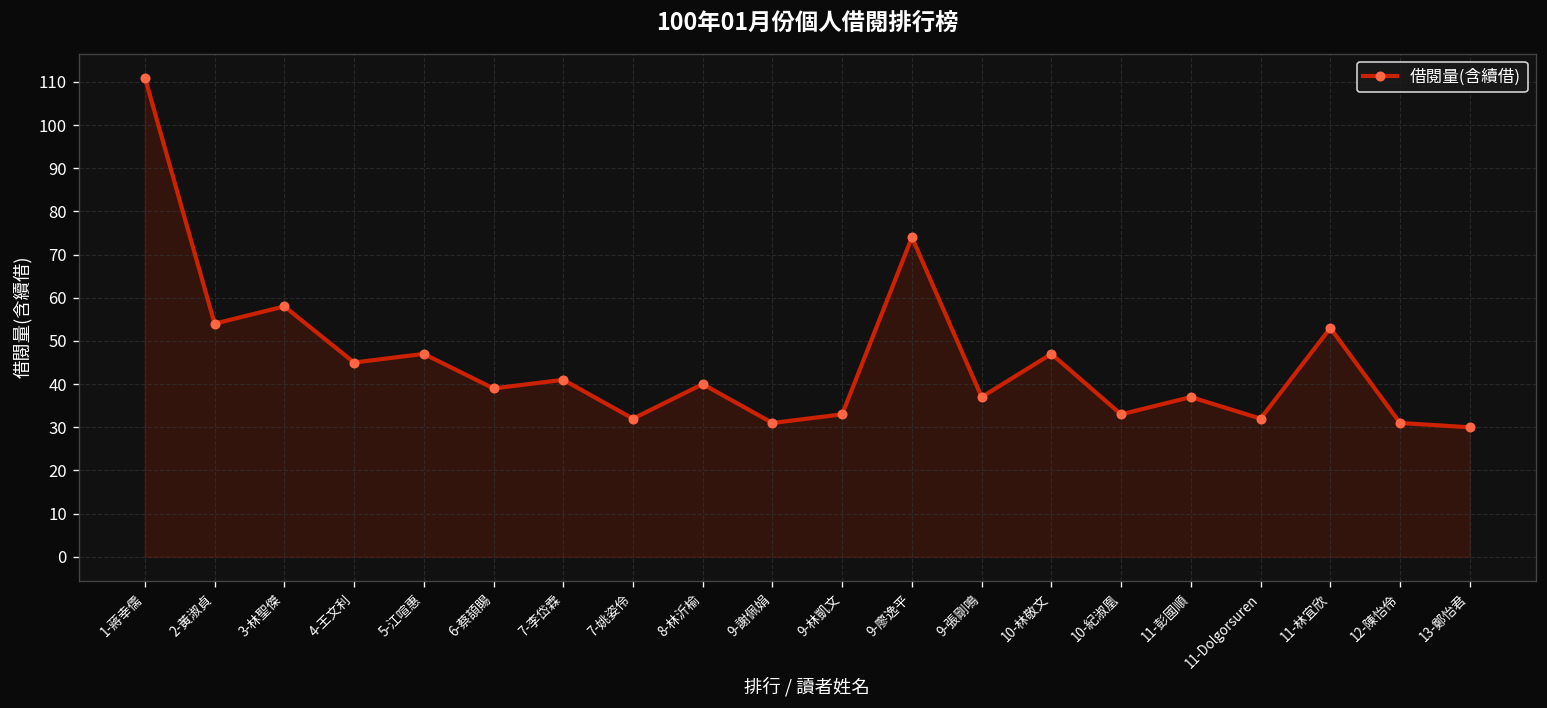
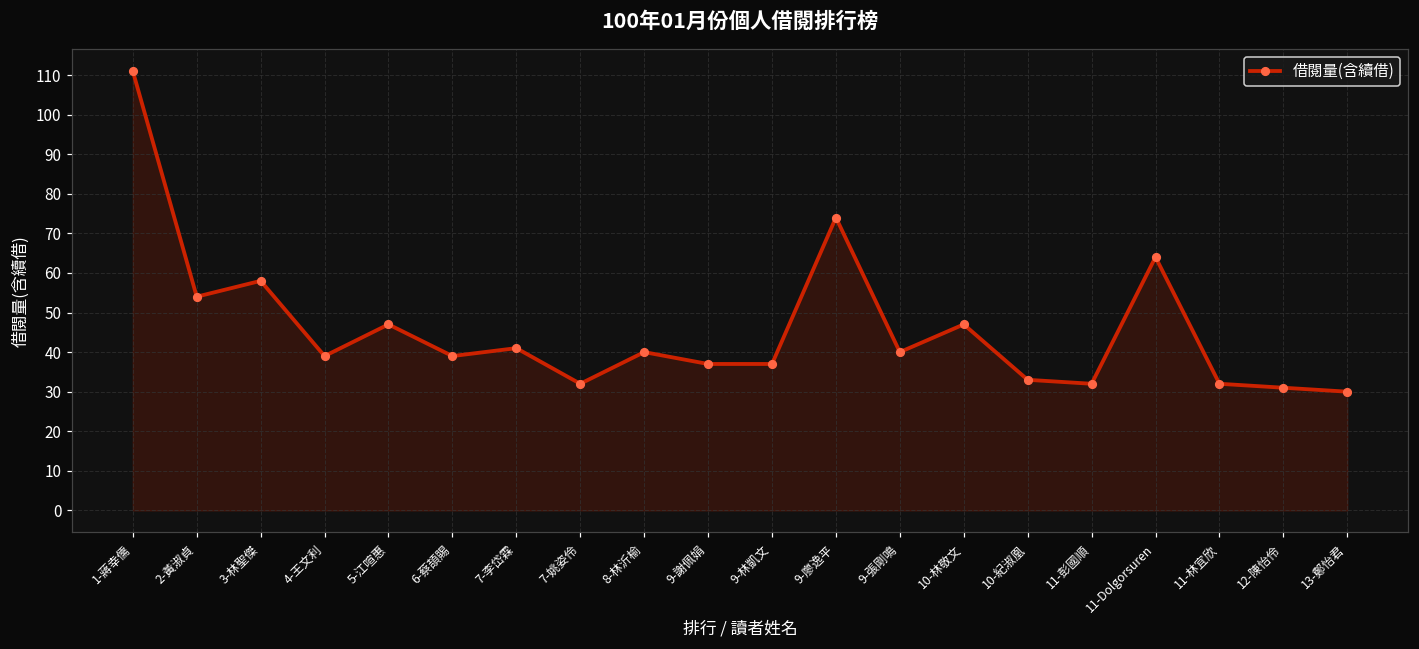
4-王文利: 45 -> 39
9-謝佩娟: 31 -> 37
9-林凱文: 33 -> 37
9-張剛鳴: 37 -> 40
11-彭國順: 37 -> 32
11-Dolgorsuren: 32 -> 64
11-林宜欣: 53 -> 32
